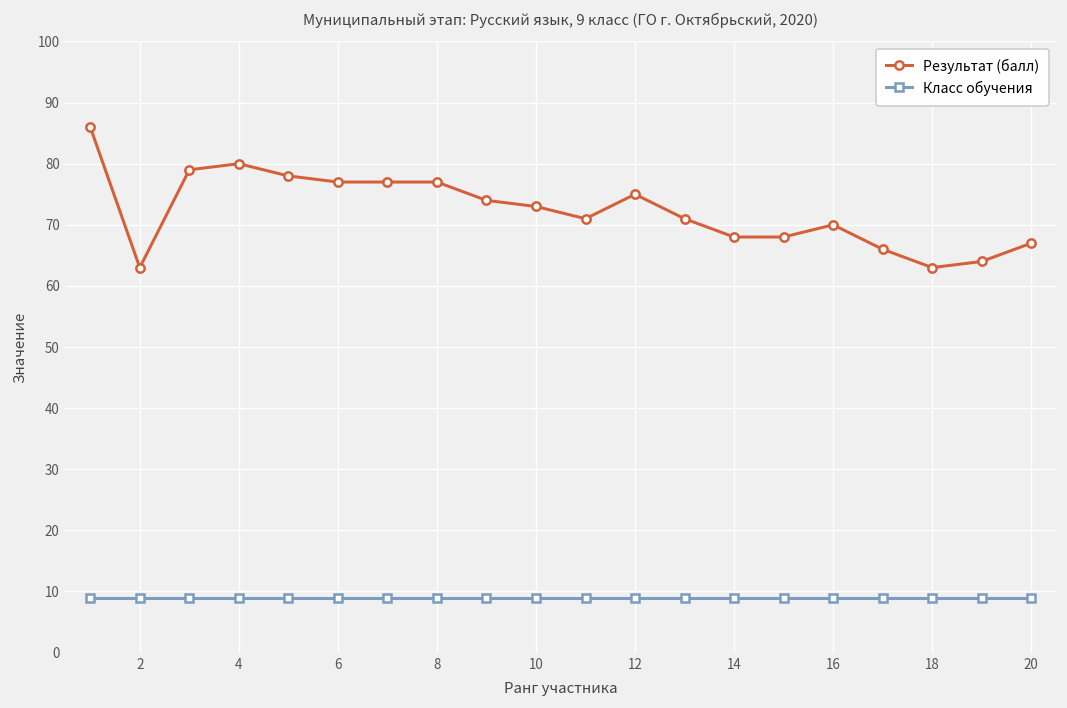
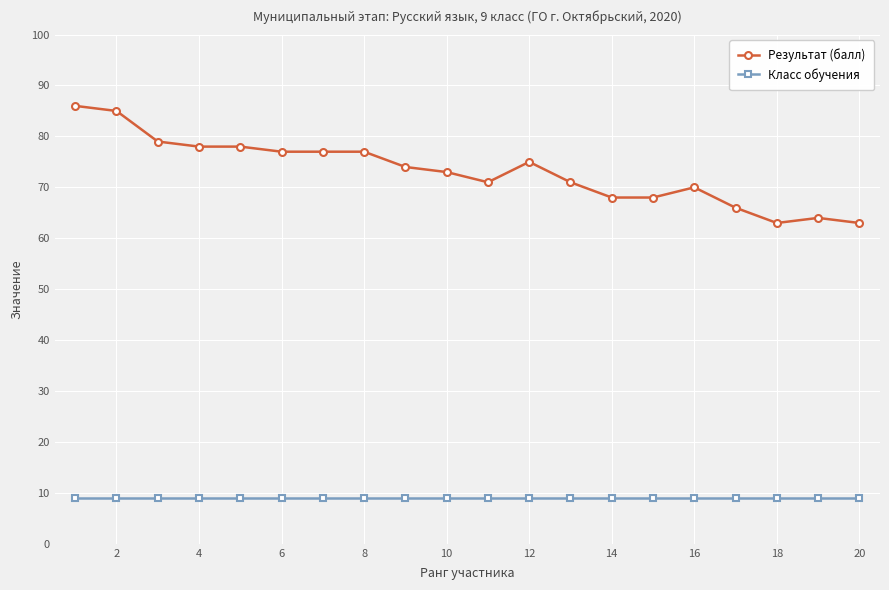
Результат (балл), 2: 63 -> 85
Результат (балл), 4: 80 -> 78
Результат (балл), 20: 67 -> 63
